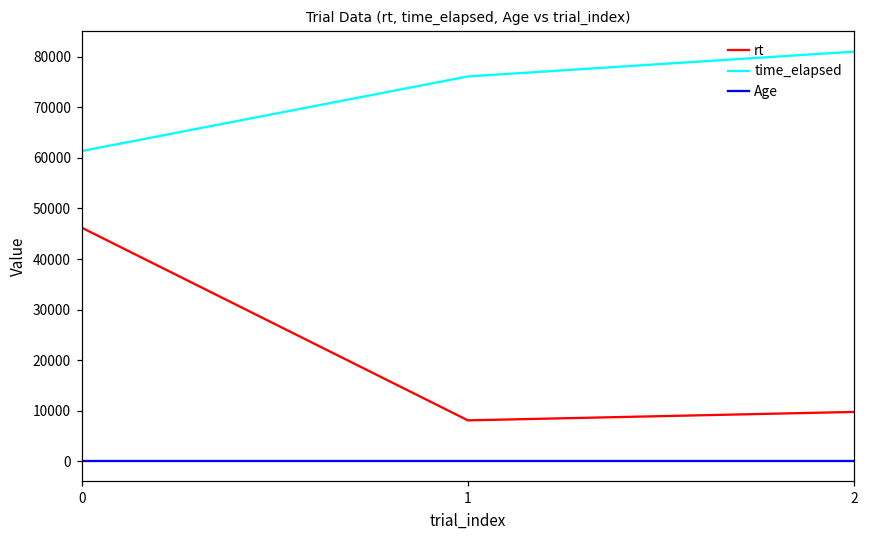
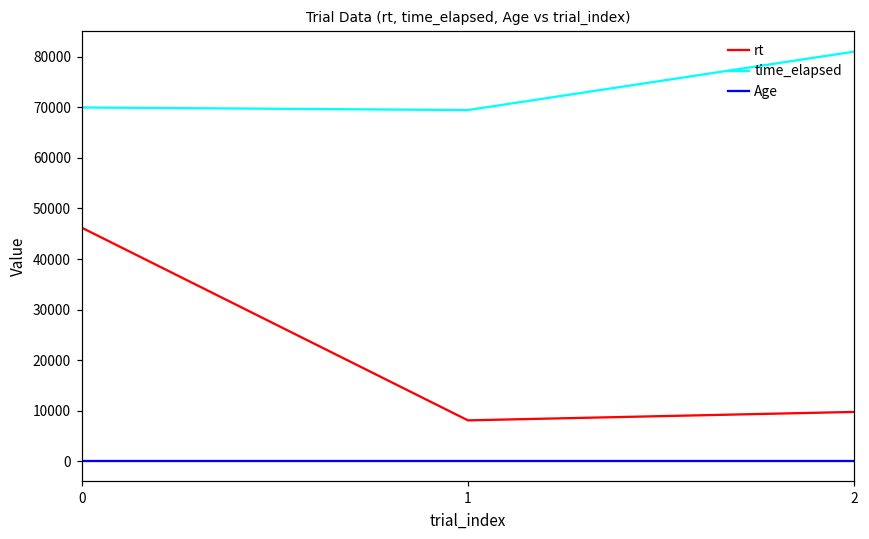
time_elapsed, 0: 61000 -> 70000
time_elapsed, 1: 76000 -> 69000
